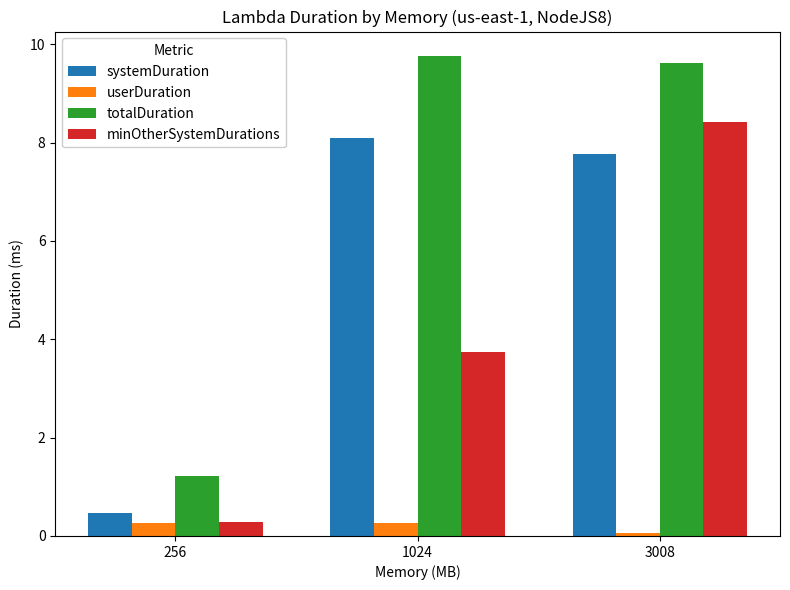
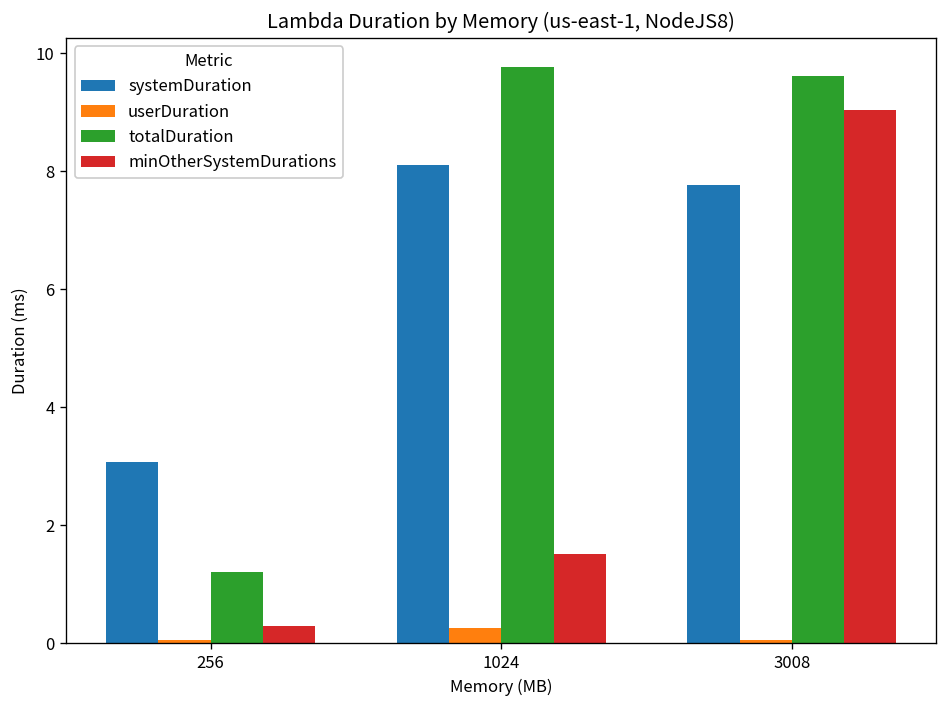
systemDuration, 256: 0.5 -> 3.1
userDuration, 256: 0.3 -> 0.1
minOtherSystemDurations, 1024: 3.7 -> 1.5
minOtherSystemDurations, 3008: 8.4 -> 9.0
